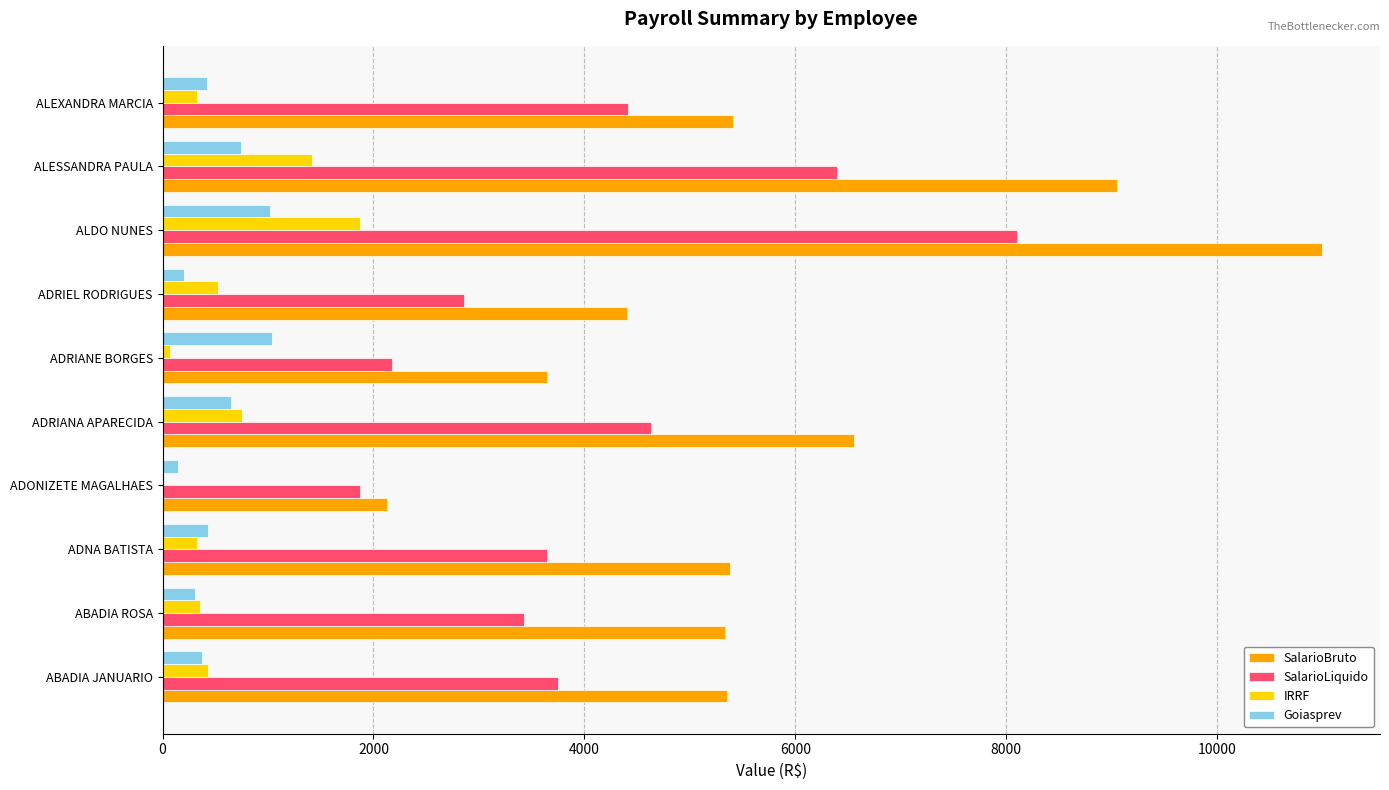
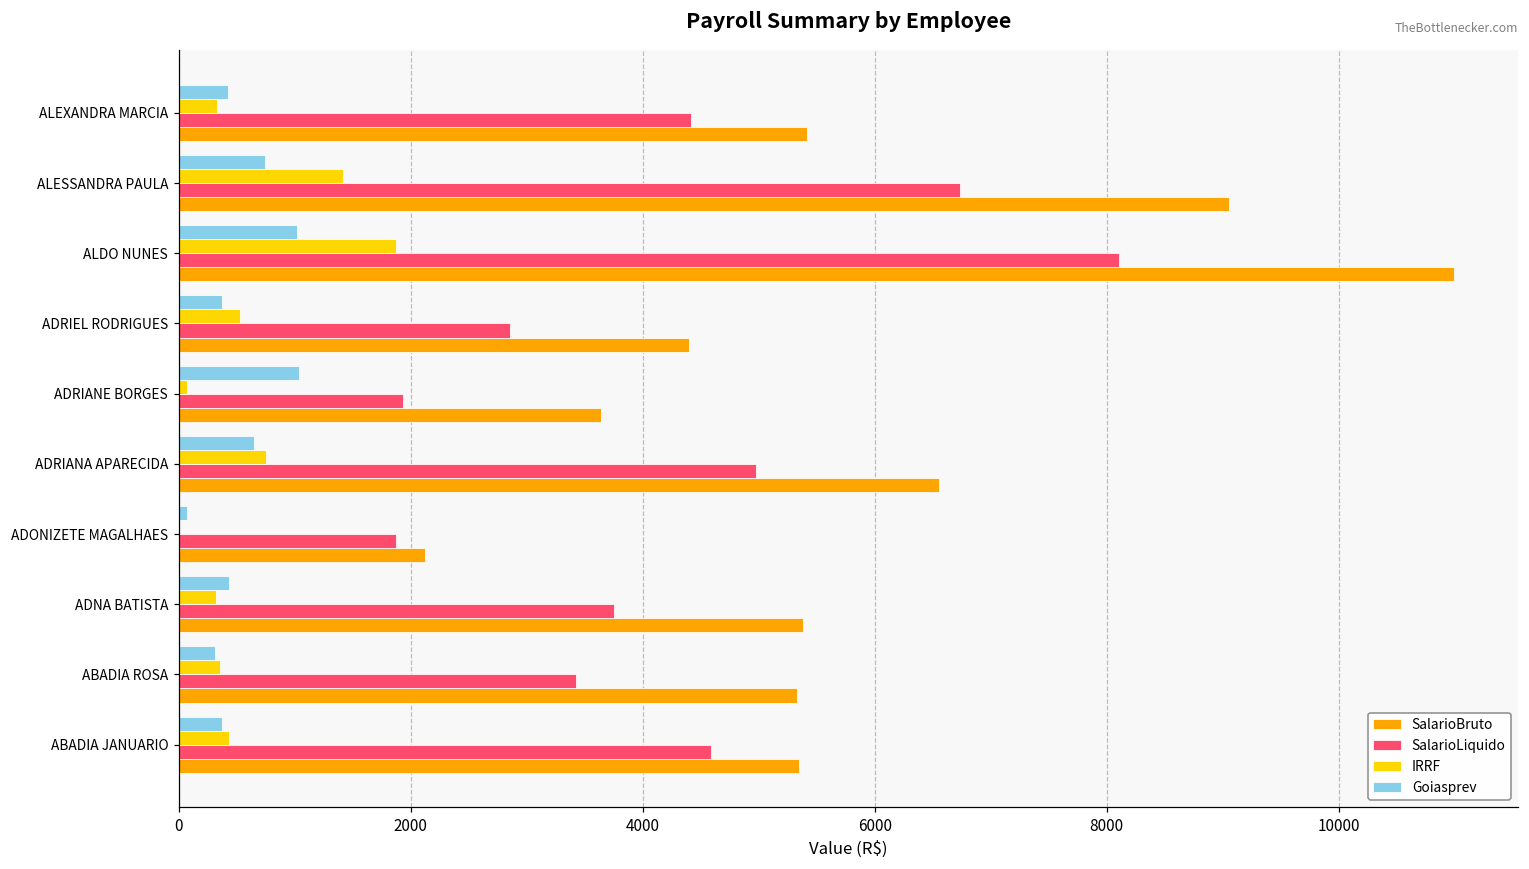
SalarioLiquido, ALESSANDRA PAULA: 6390 -> 6730
Goiasprev, ADRIEL RODRIGUES: 200 -> 380
SalarioLiquido, ADRIANE BORGES: 2170 -> 1930
SalarioLiquido, ADRIANA APARECIDA: 4630 -> 4970
Goiasprev, ADONIZETE MAGALHAES: 150 -> 70
SalarioLiquido, ADNA BATISTA: 3640 -> 3760
SalarioLiquido, ABADIA JANUARIO: 3750 -> 4590
